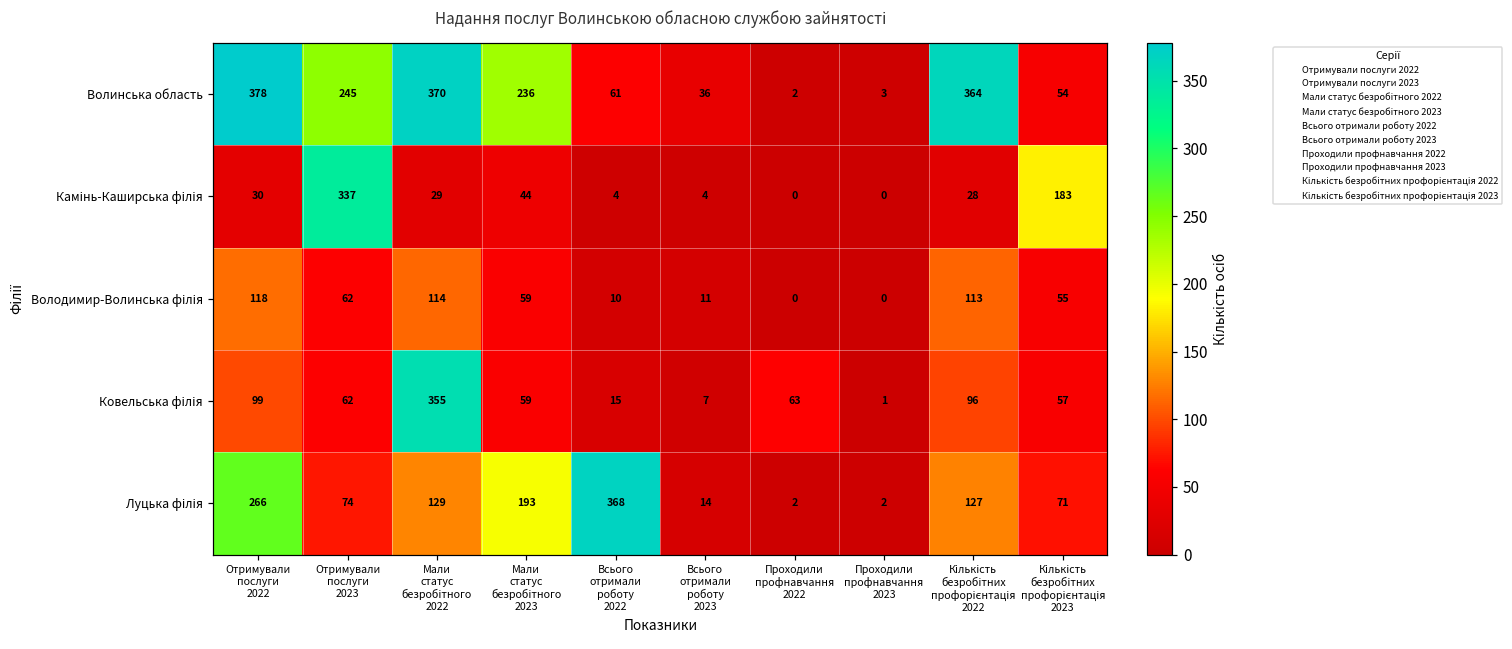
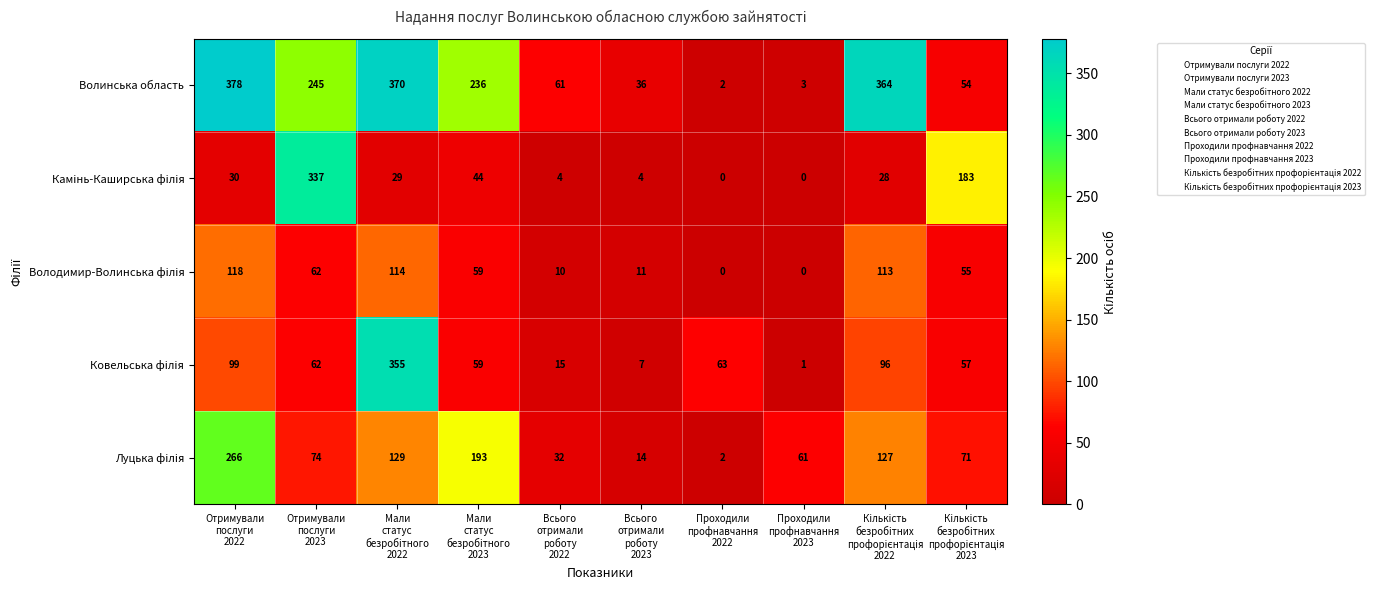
Луцька філія, Всього отримали роботу 2022: 368 -> 32
Луцька філія, Проходили профнавчання 2023: 2 -> 61
